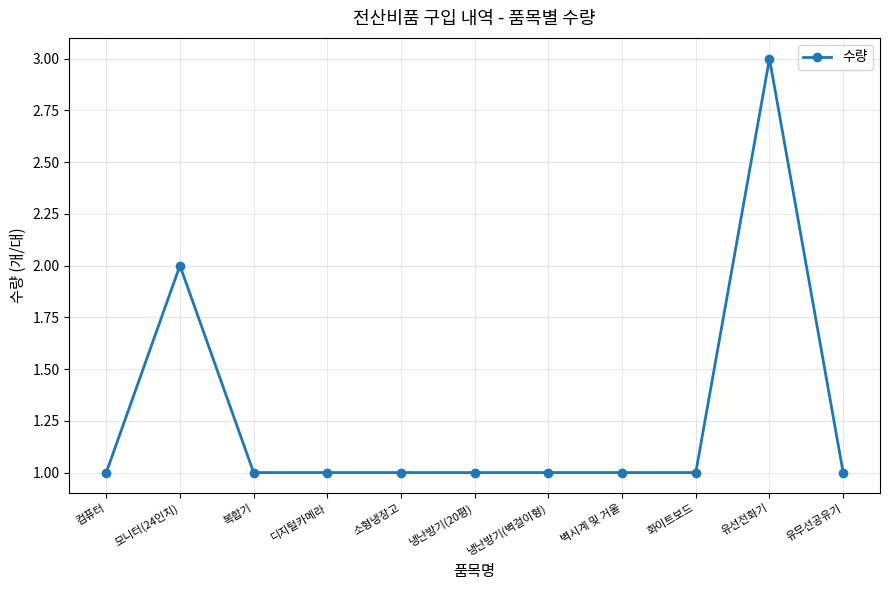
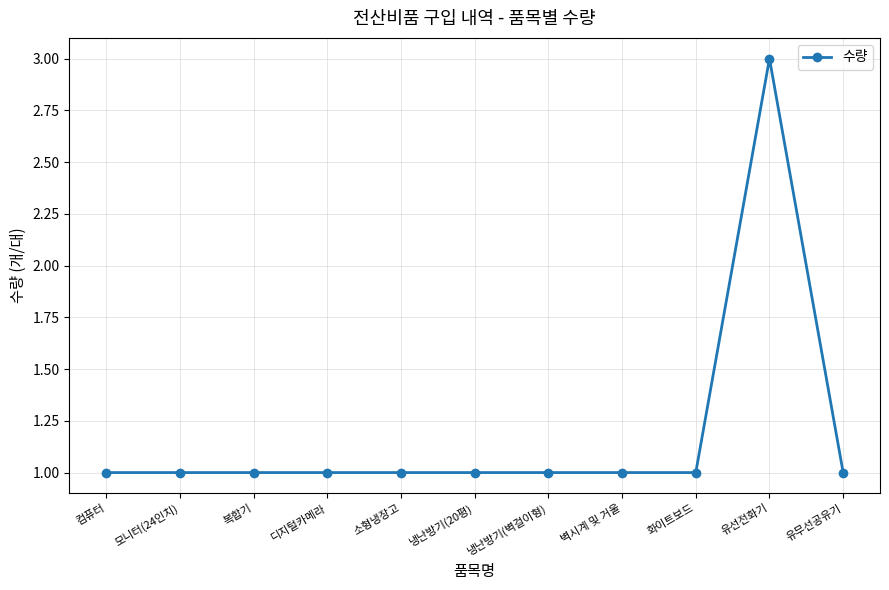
모니터(24인치): 2 -> 1
